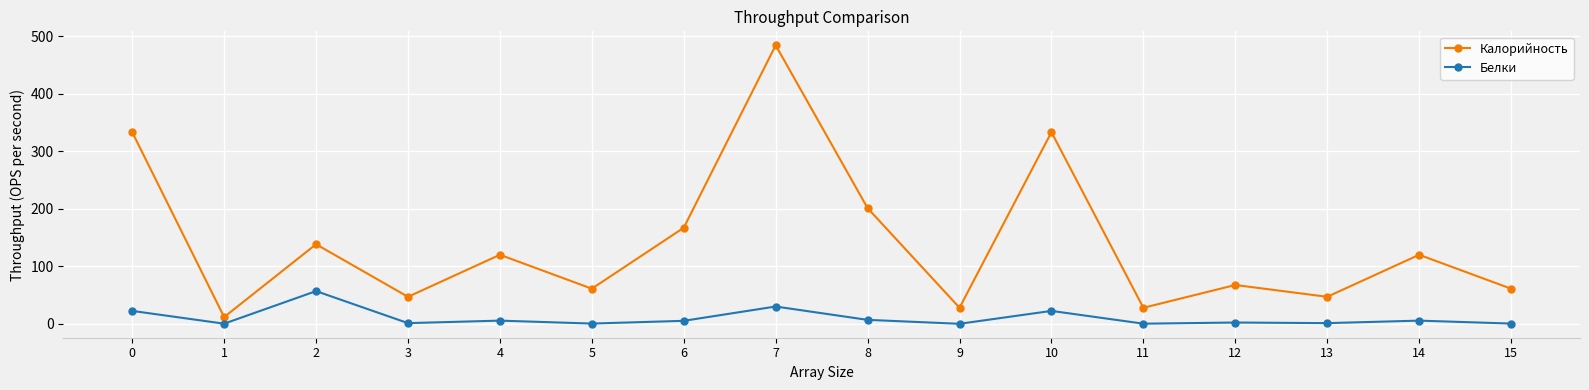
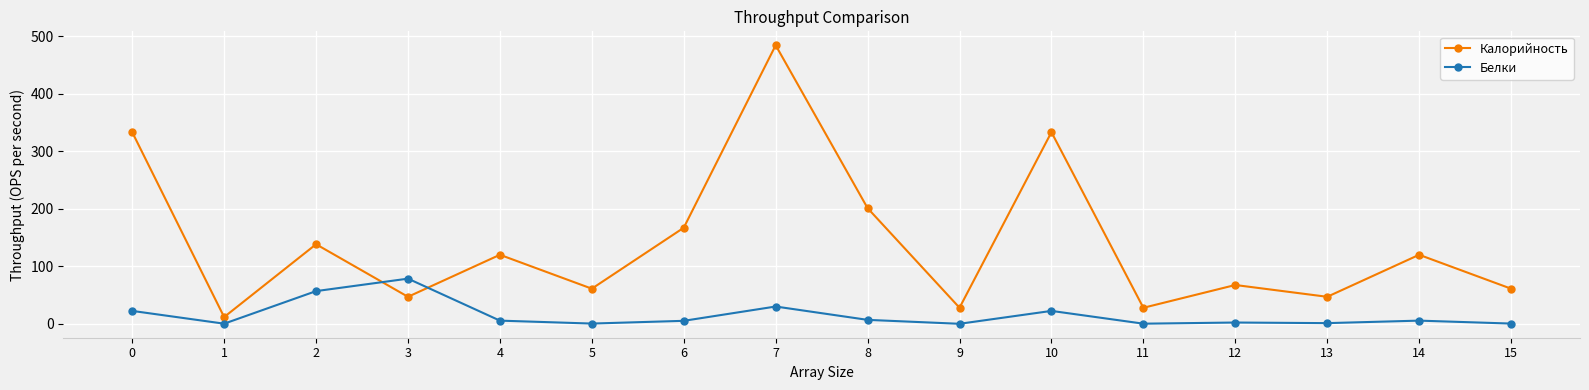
Белки, 3: 0 -> 80
